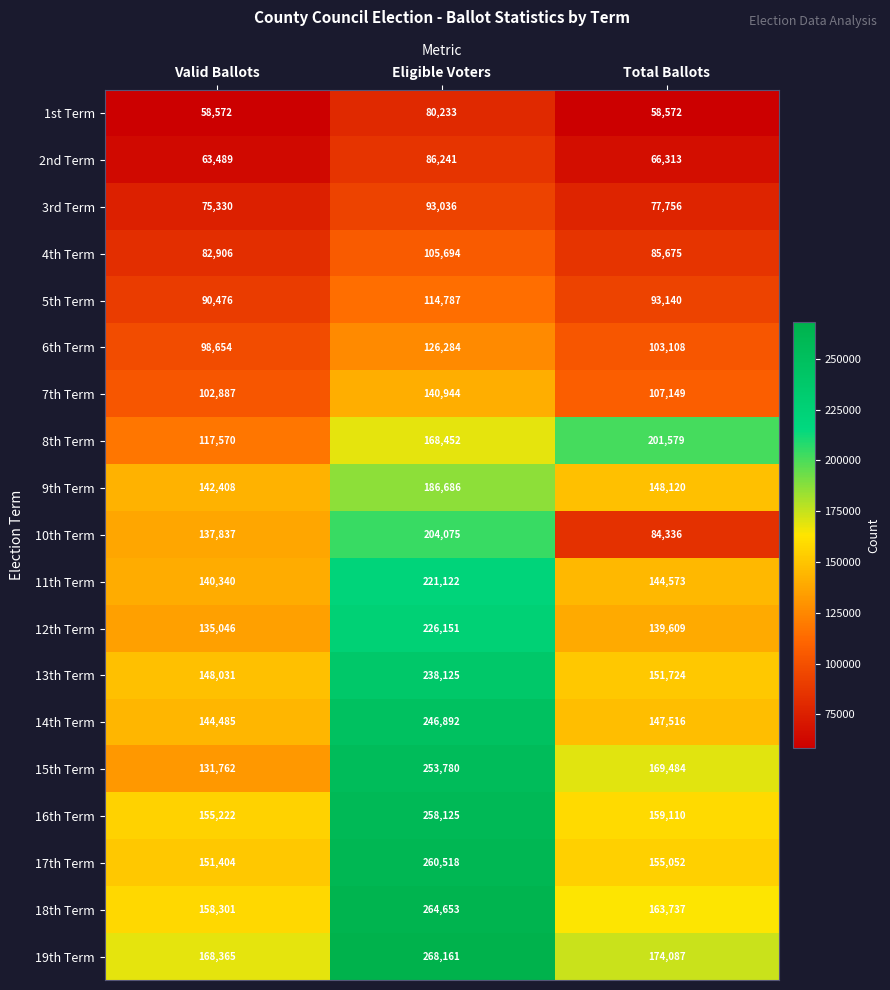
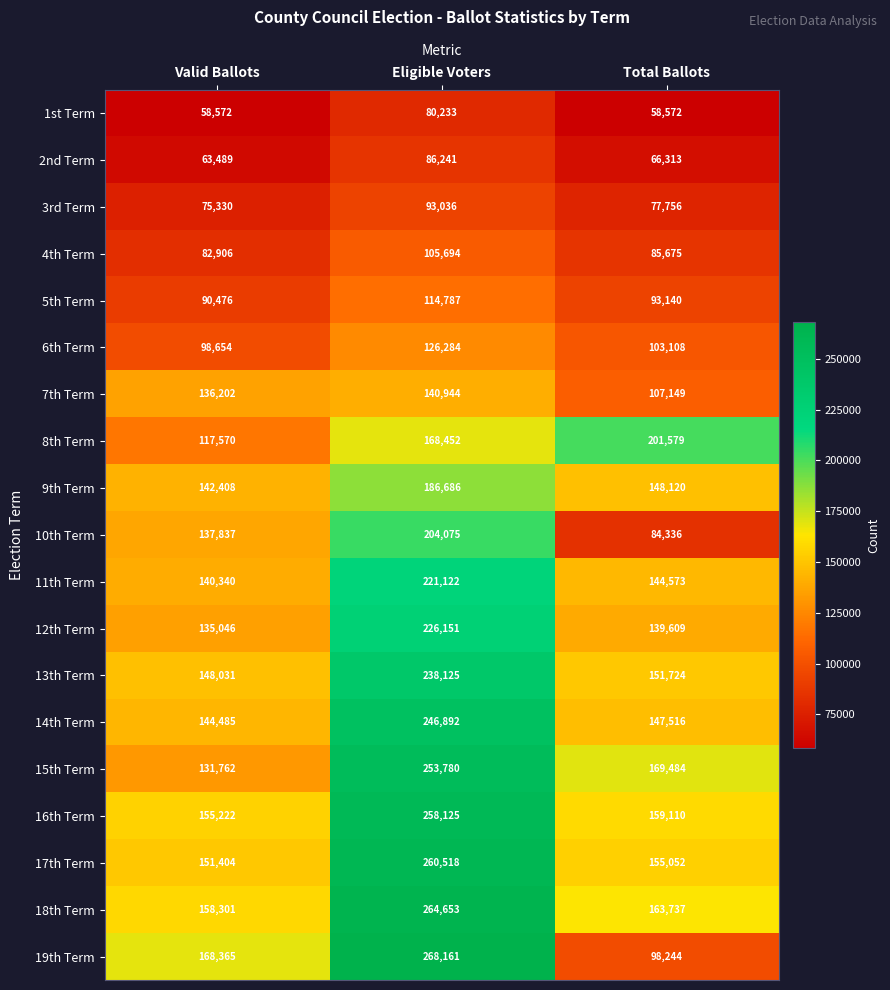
7th Term, Valid Ballots: 102,887 -> 136,202
19th Term, Total Ballots: 174,087 -> 98,244
